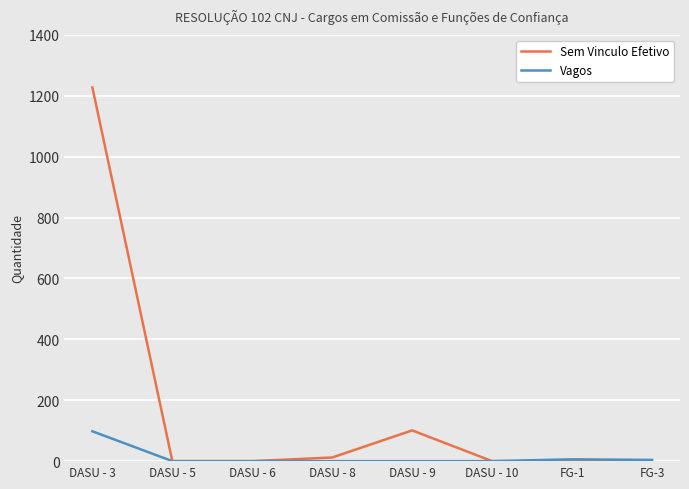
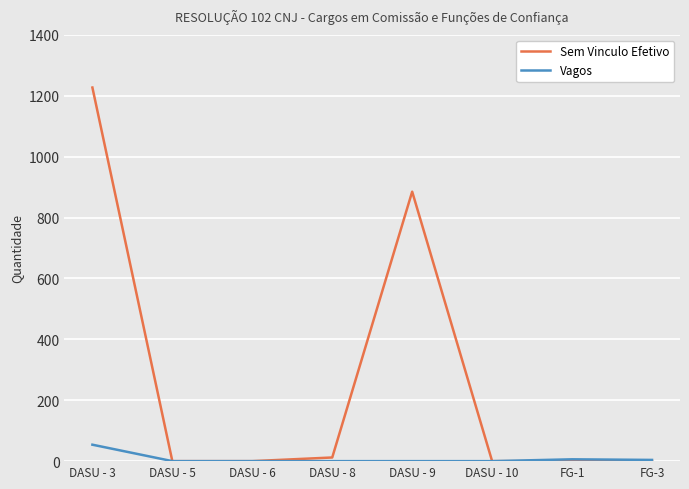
Vagos, DASU - 3: 100 -> 50
Sem Vinculo Efetivo, DASU - 9: 100 -> 890
